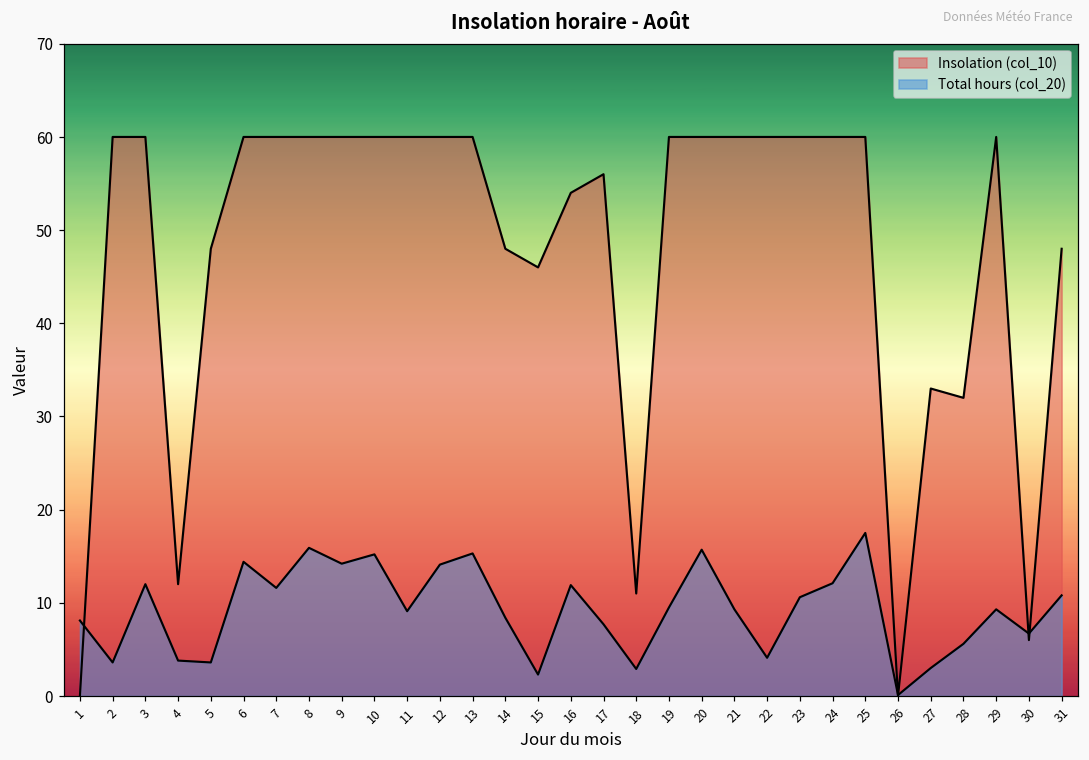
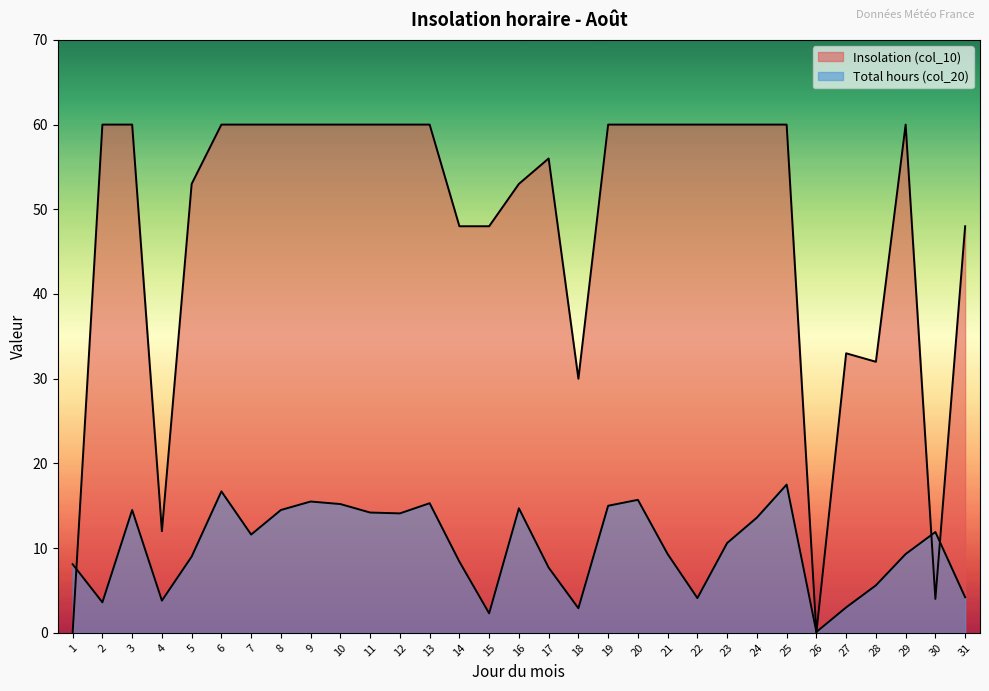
Total hours (col_20), 3: 12 -> 15
Insolation (col_10), 5: 48 -> 53
Total hours (col_20), 5: 4 -> 9
Total hours (col_20), 6: 14 -> 17
Total hours (col_20), 8: 16 -> 15
Total hours (col_20), 9: 14 -> 16
Total hours (col_20), 11: 9 -> 14
Insolation (col_10), 15: 46 -> 48
Insolation (col_10), 16: 54 -> 53
Total hours (col_20), 16: 12 -> 15
Insolation (col_10), 18: 11 -> 30
Total hours (col_20), 19: 10 -> 15
Total hours (col_20), 24: 12 -> 14
Insolation (col_10), 30: 6 -> 4
Total hours (col_20), 30: 7 -> 12
Total hours (col_20), 31: 11 -> 4
